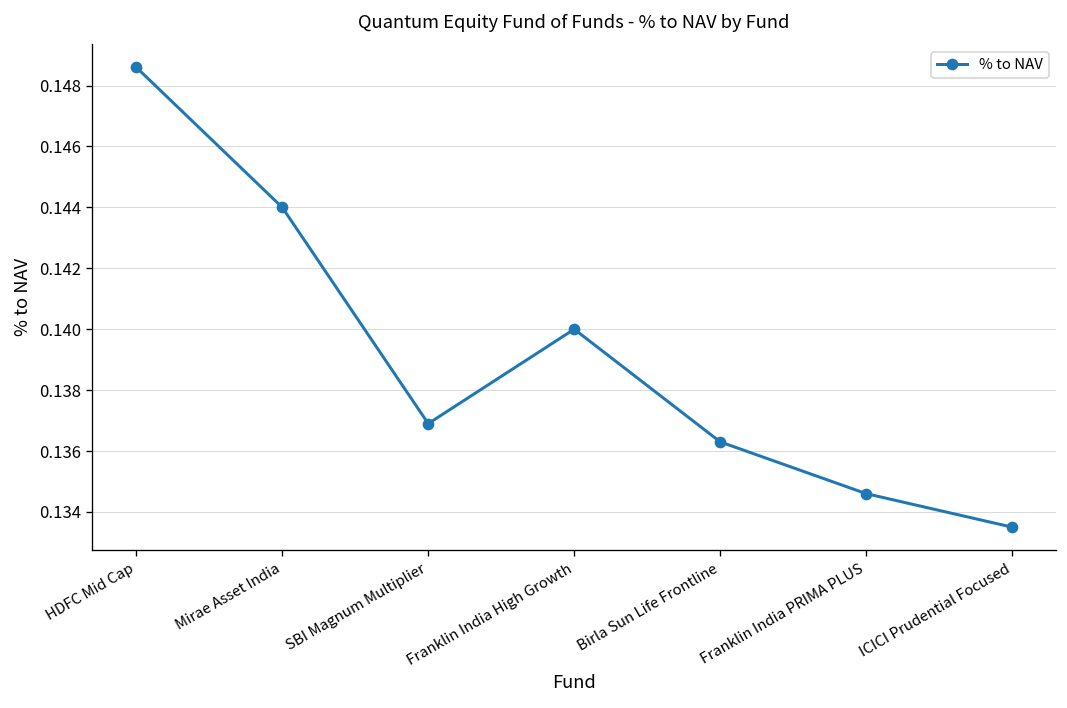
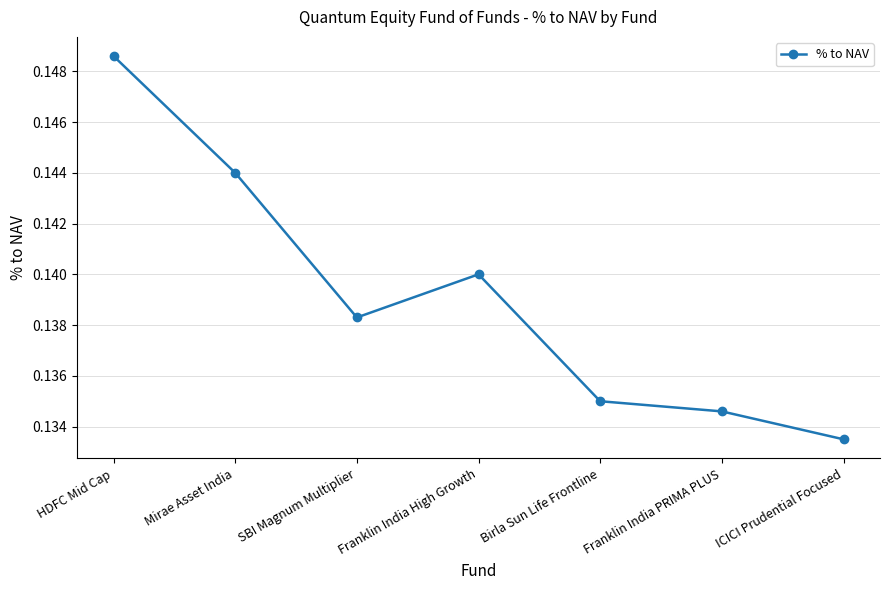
SBI Magnum Multiplier: 0.1369 -> 0.1383
Birla Sun Life Frontline: 0.1363 -> 0.1350
